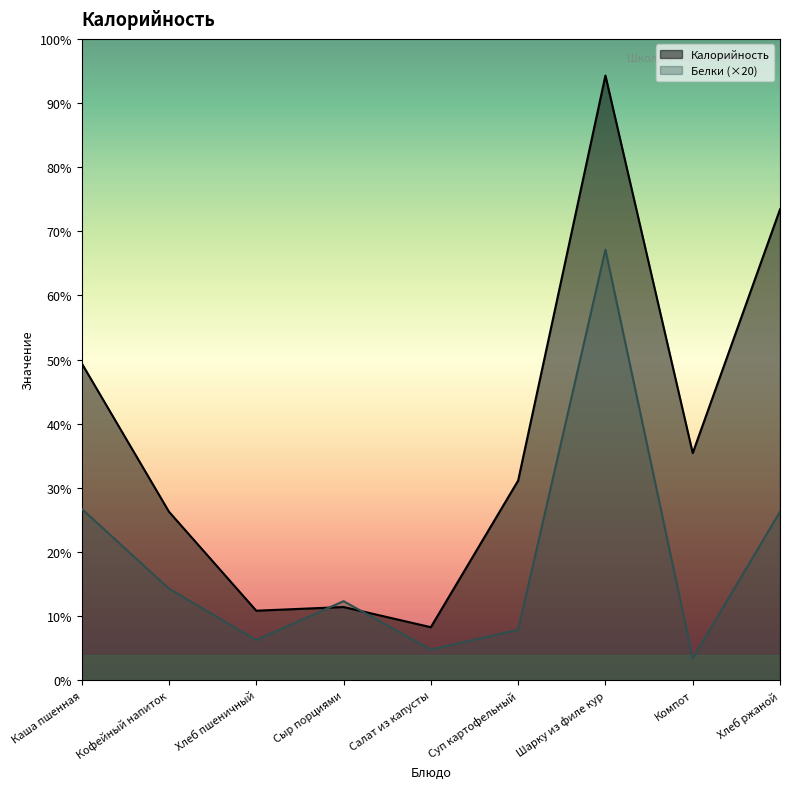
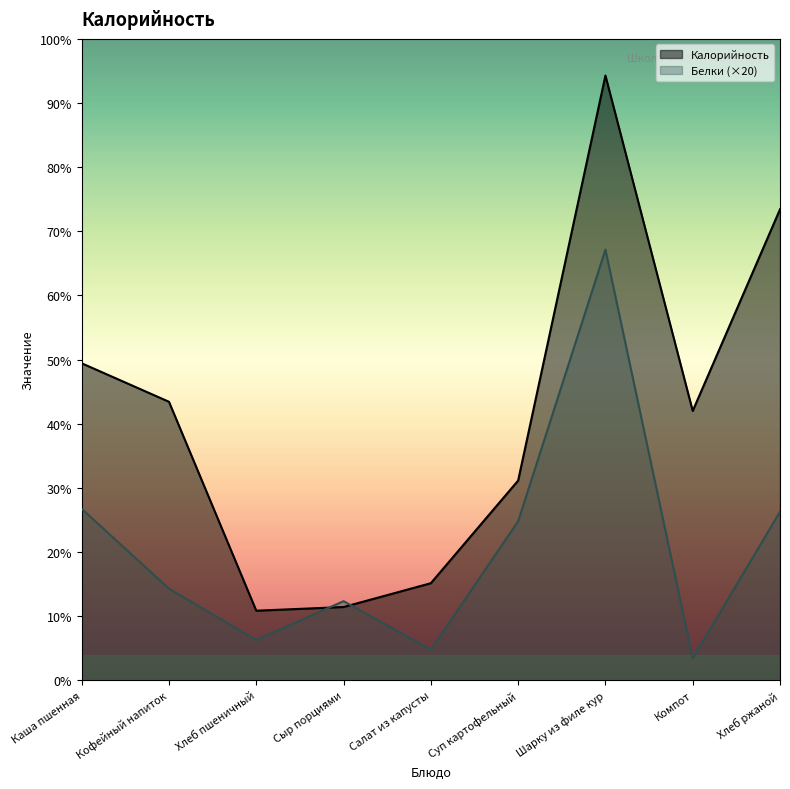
Калорийность, Кофейный напиток: 26% -> 43%
Калорийность, Салат из капусты: 8% -> 15%
Белки (×20), Суп картофельный: 8% -> 25%
Калорийность, Компот: 35% -> 42%
